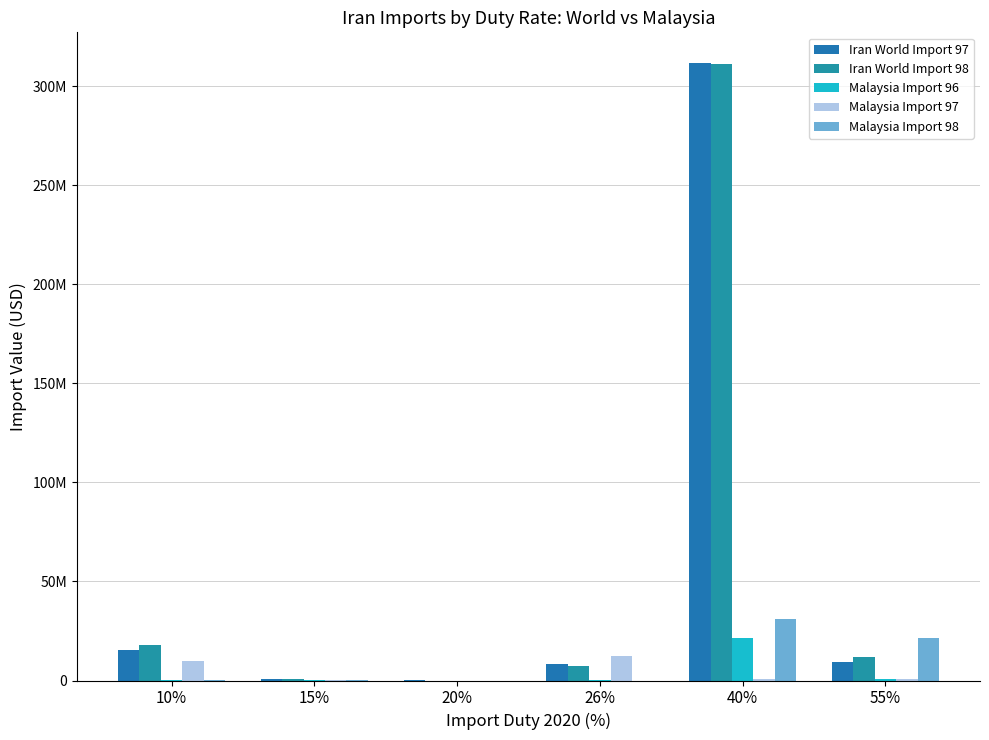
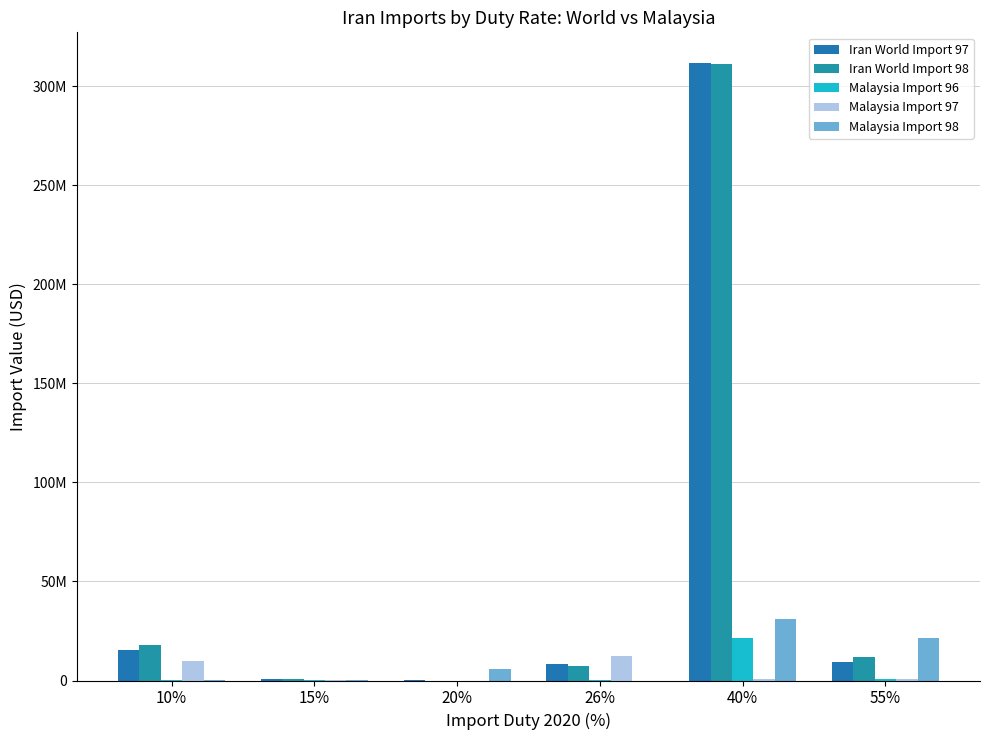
Malaysia Import 98, 20%: 0 -> 6000000
